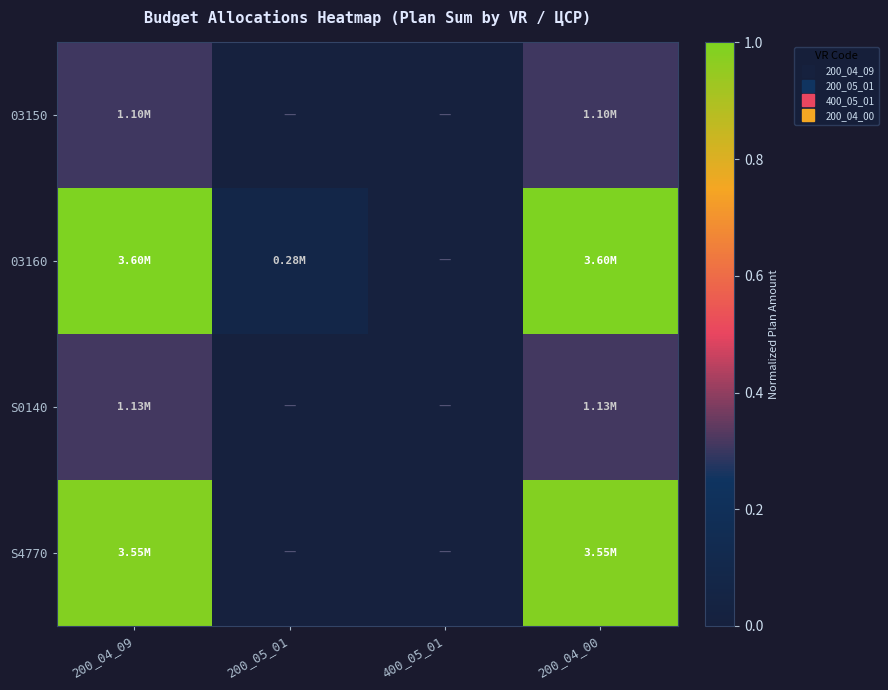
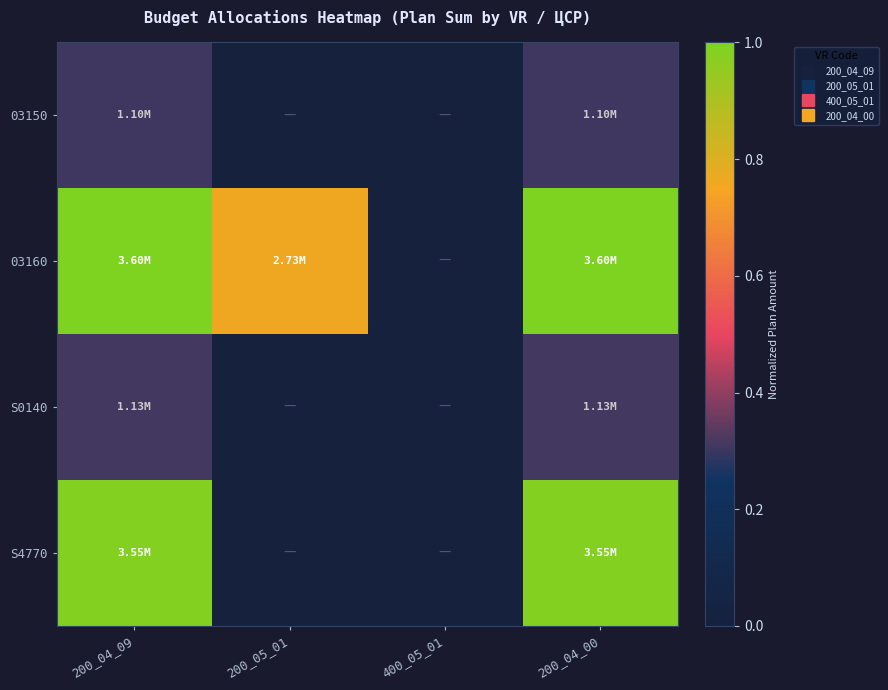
03160, 200_05_01: 0.28M -> 2.73M
